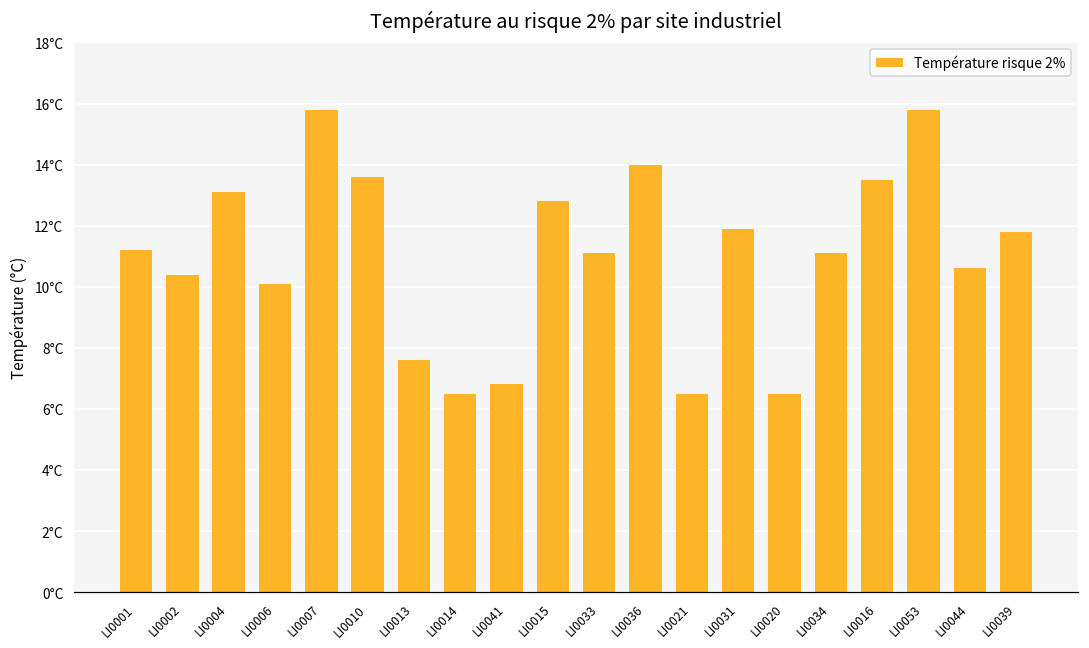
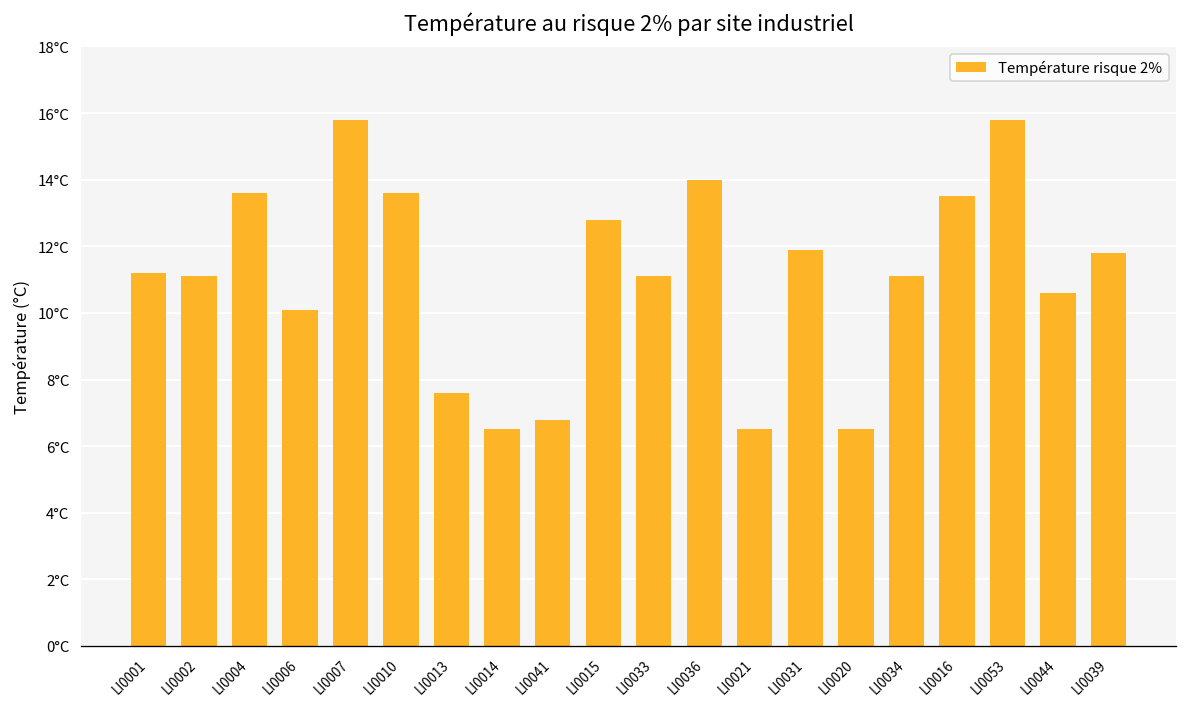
LI0002: 10.4°C -> 11.1°C
LI0004: 13.1°C -> 13.6°C
